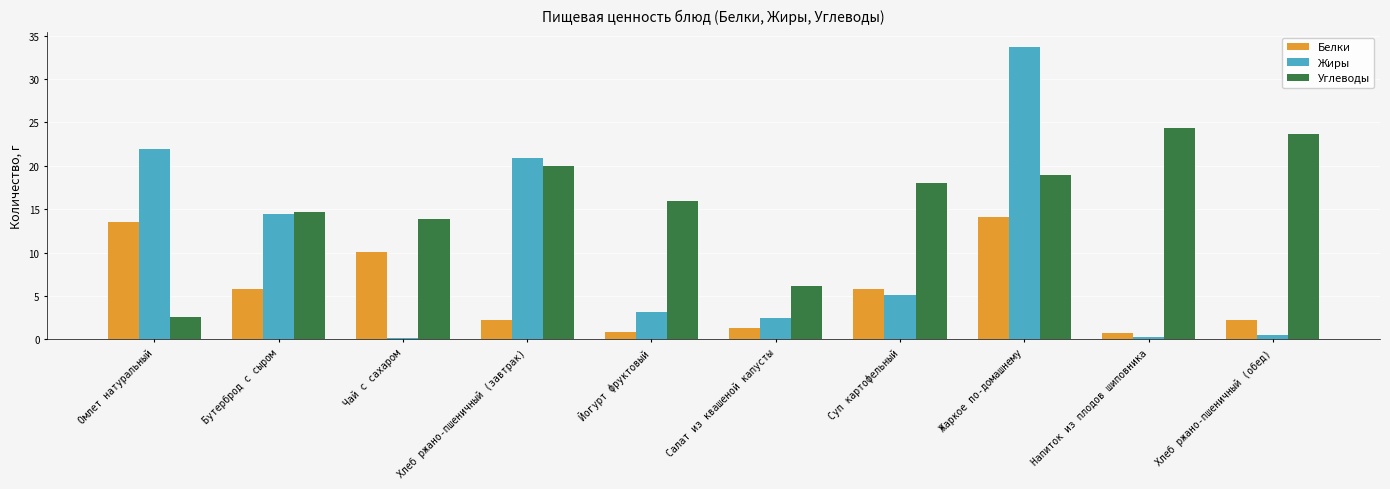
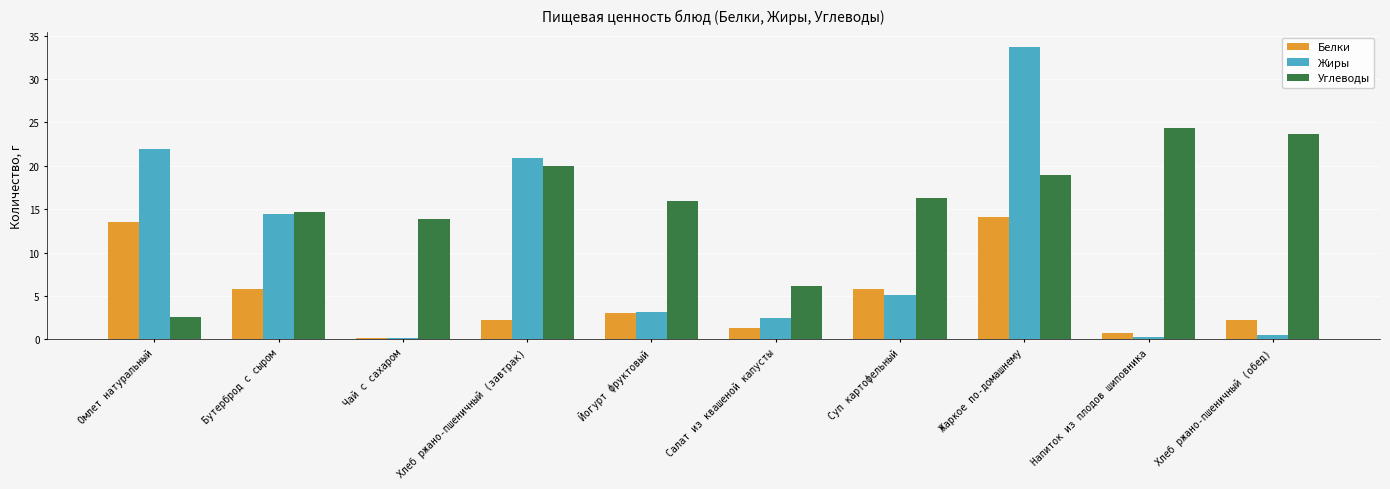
Белки, Чай с сахаром: 10 -> 0
Белки, Йогурт фруктовый: 1 -> 3
Углеводы, Суп картофельный: 18 -> 16
